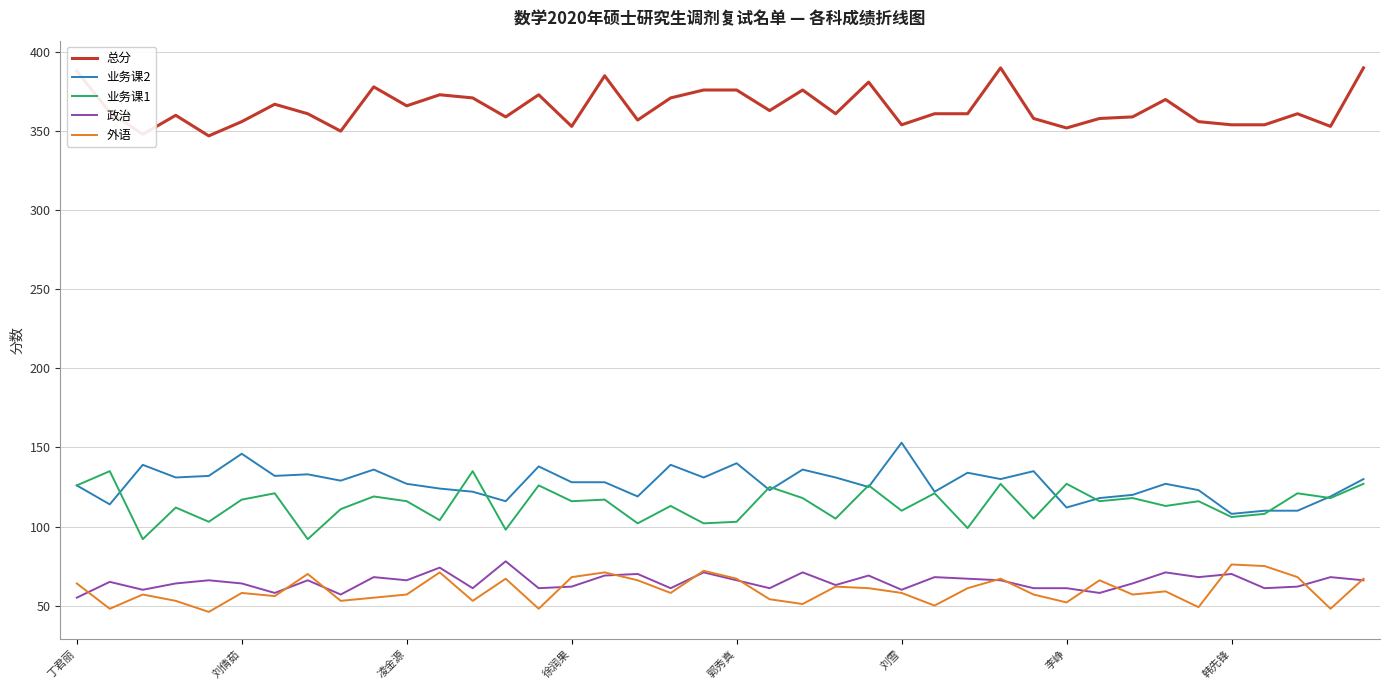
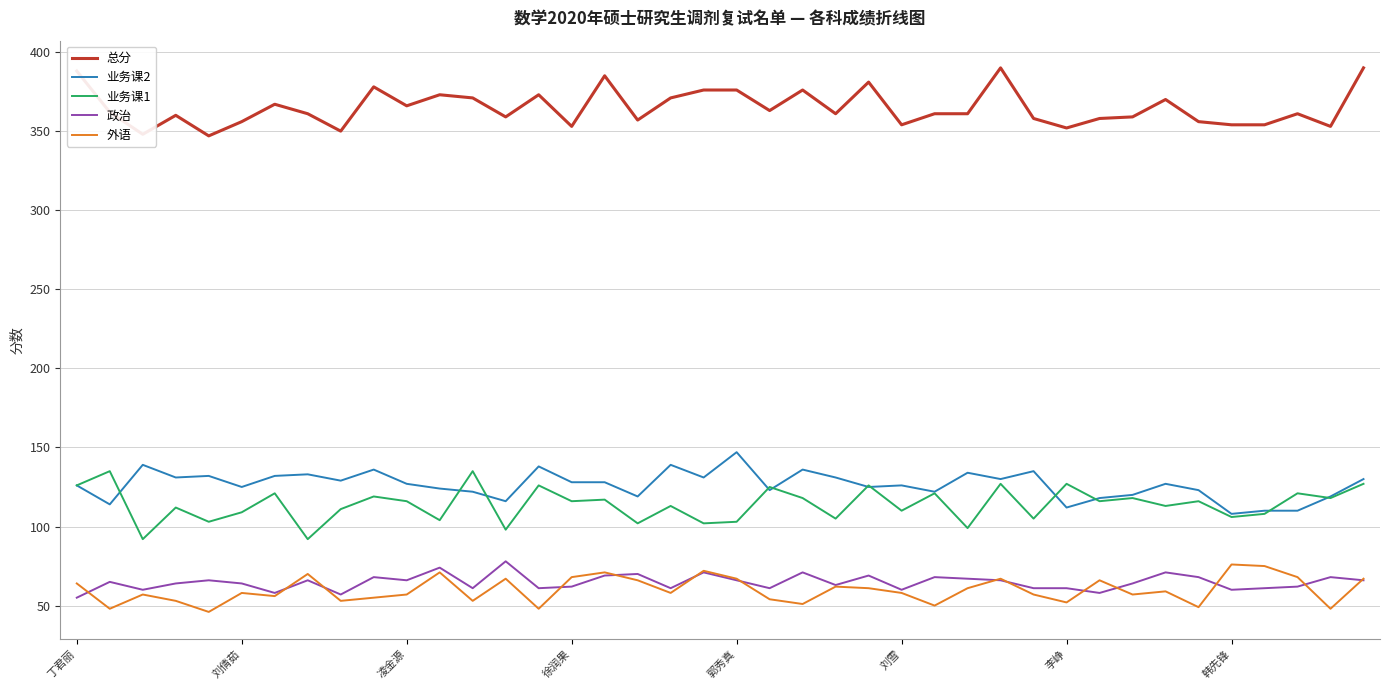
业务课2, 刘倩茹: 146 -> 125
业务课1, 刘倩茹: 117 -> 109
业务课2, 郭秀真: 140 -> 147
业务课2, 刘雪: 153 -> 126
政治, 韩先锋: 70 -> 60
